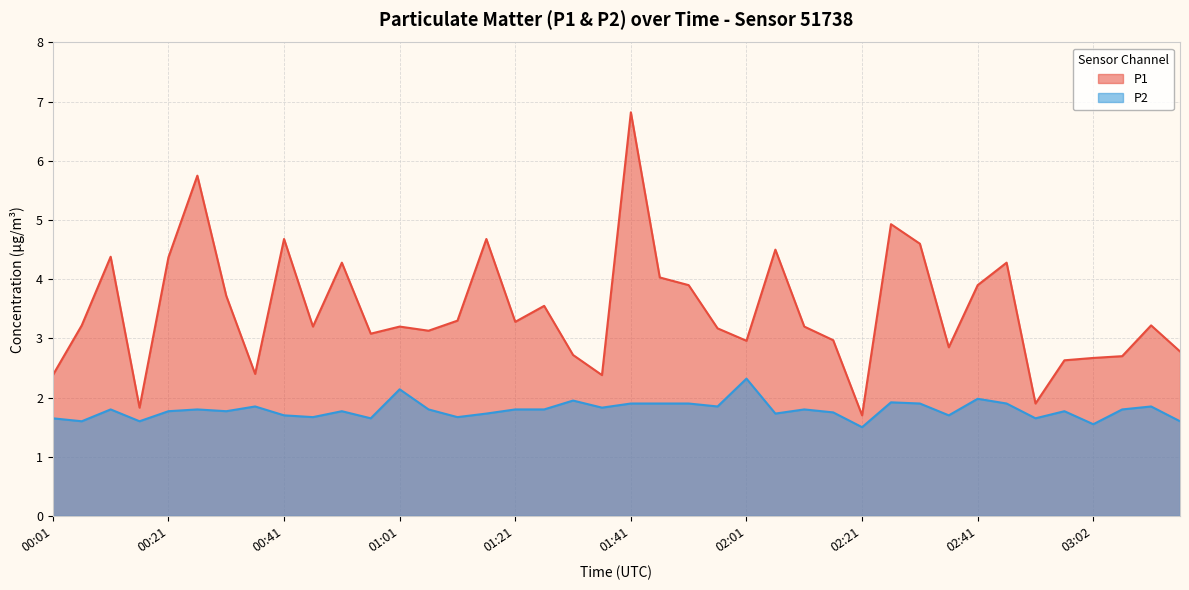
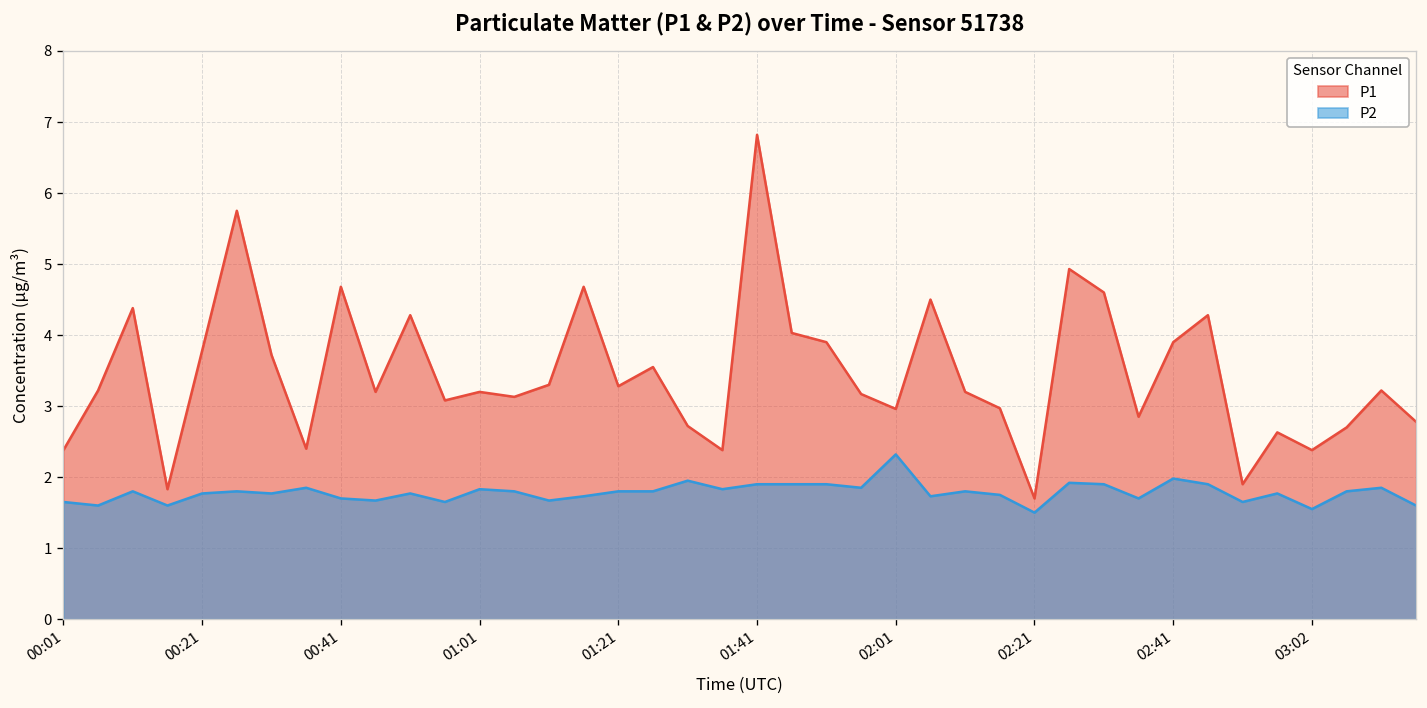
P1, 00:21: 4.4 -> 3.8
P2, 01:01: 2.1 -> 1.8
P1, 03:02: 2.7 -> 2.4
